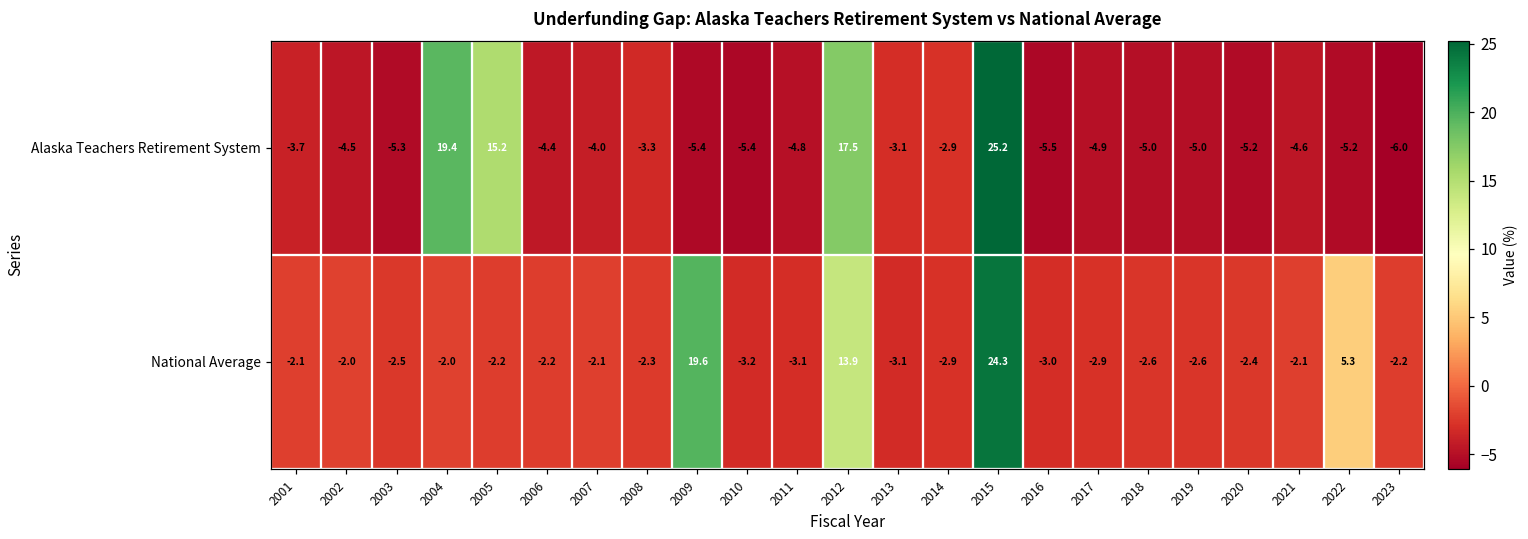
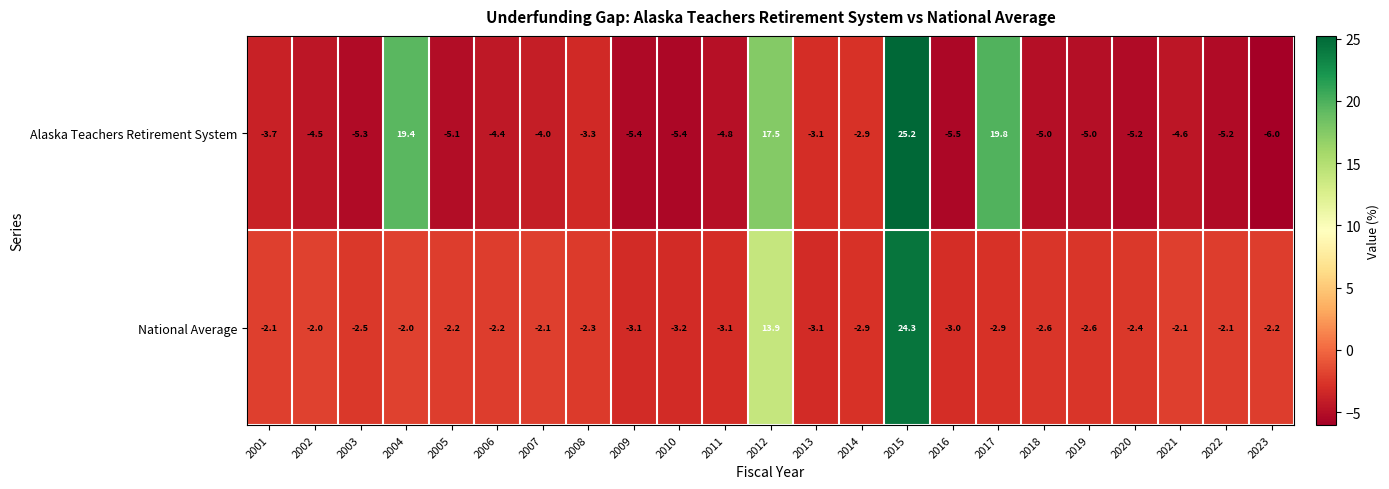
Alaska Teachers Retirement System, 2005: 15.2 -> -5.1
Alaska Teachers Retirement System, 2017: -4.9 -> 19.8
National Average, 2009: 19.6 -> -3.1
National Average, 2022: 5.3 -> -2.1
